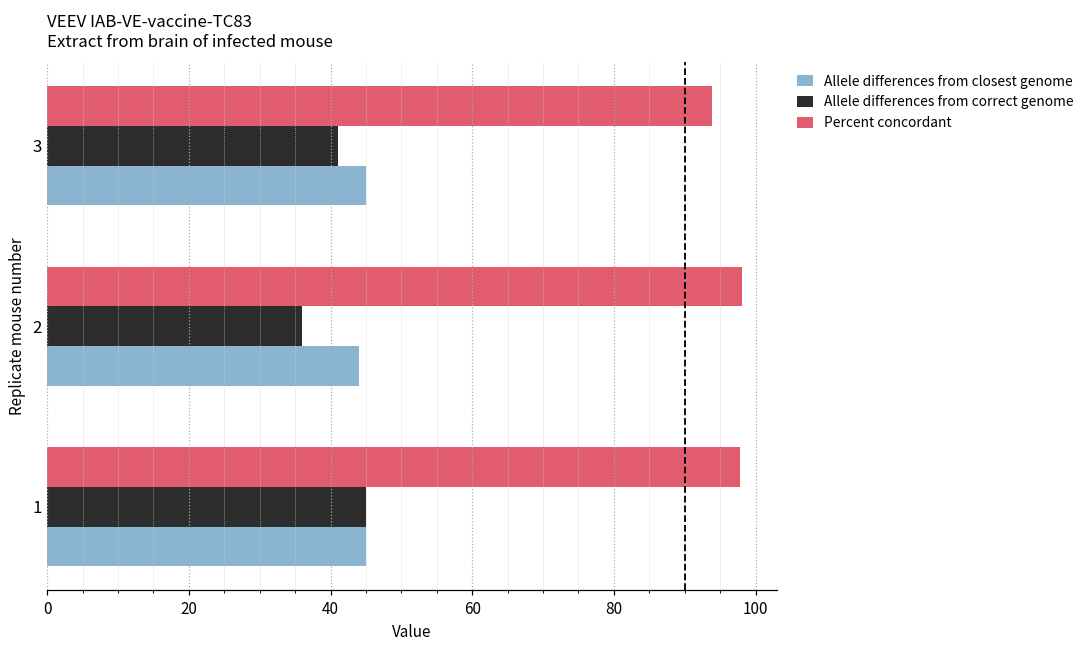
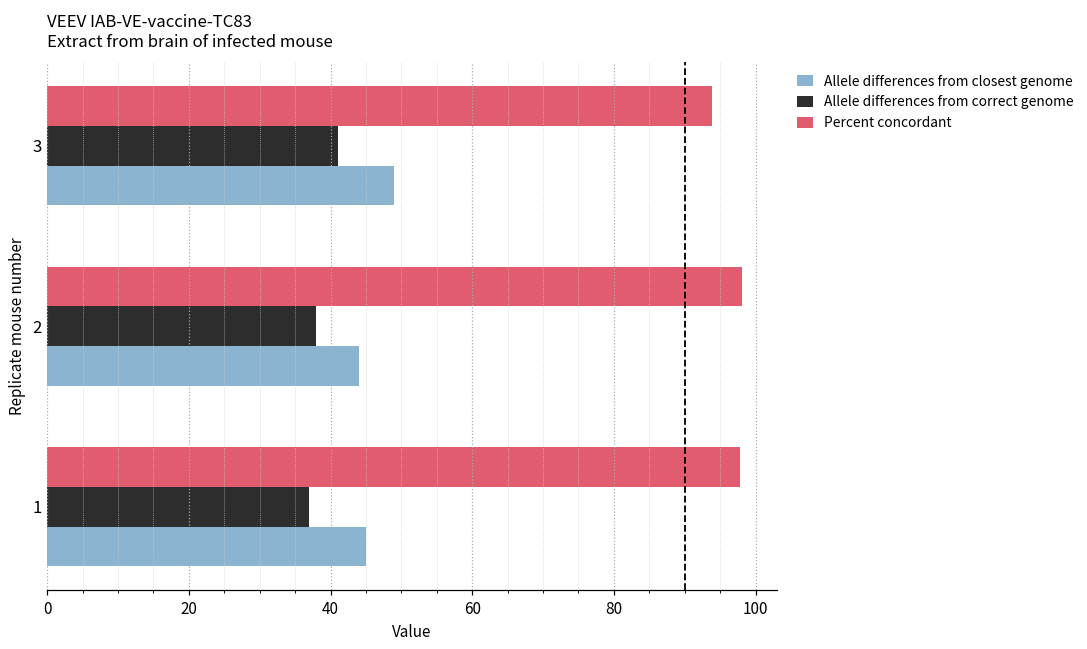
Allele differences from closest genome, 3: 45 -> 49
Allele differences from correct genome, 2: 36 -> 38
Allele differences from correct genome, 1: 45 -> 37
